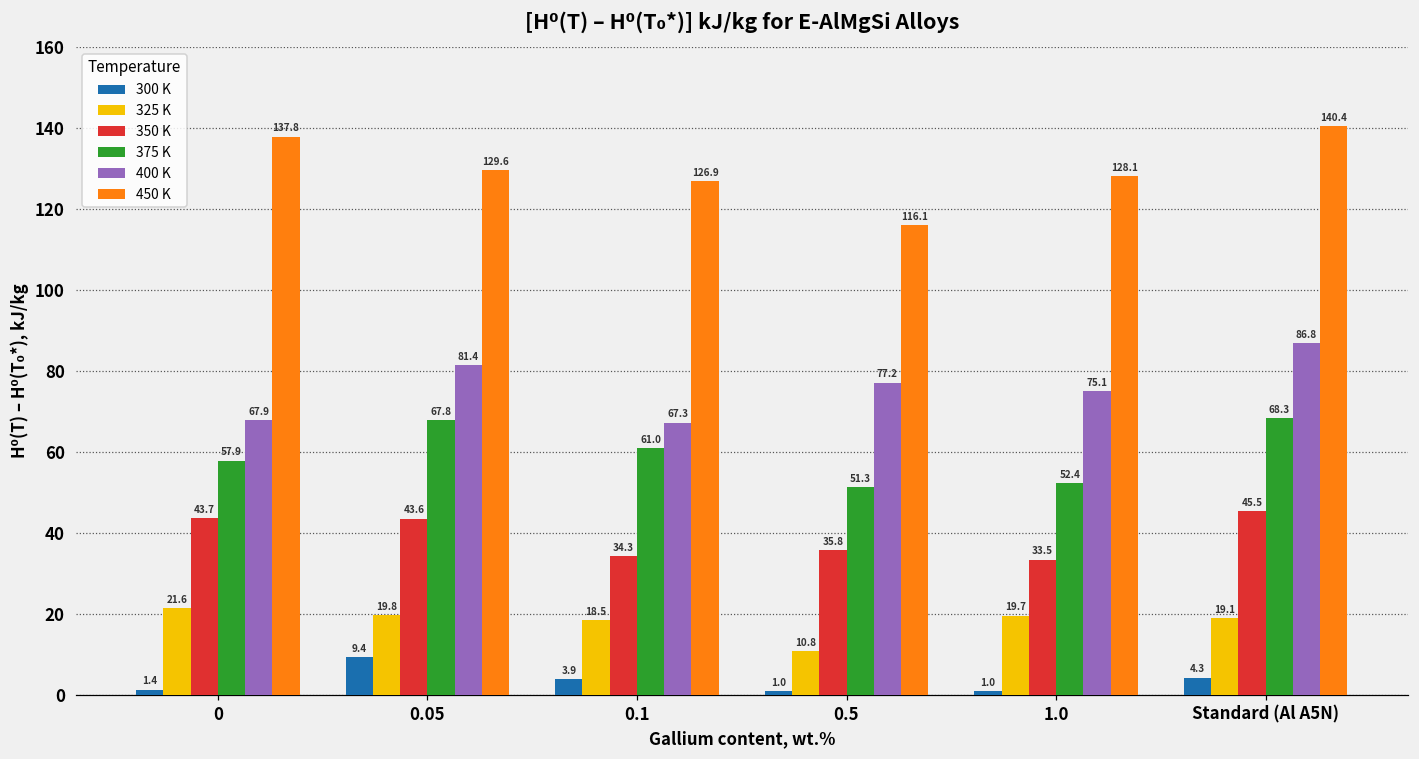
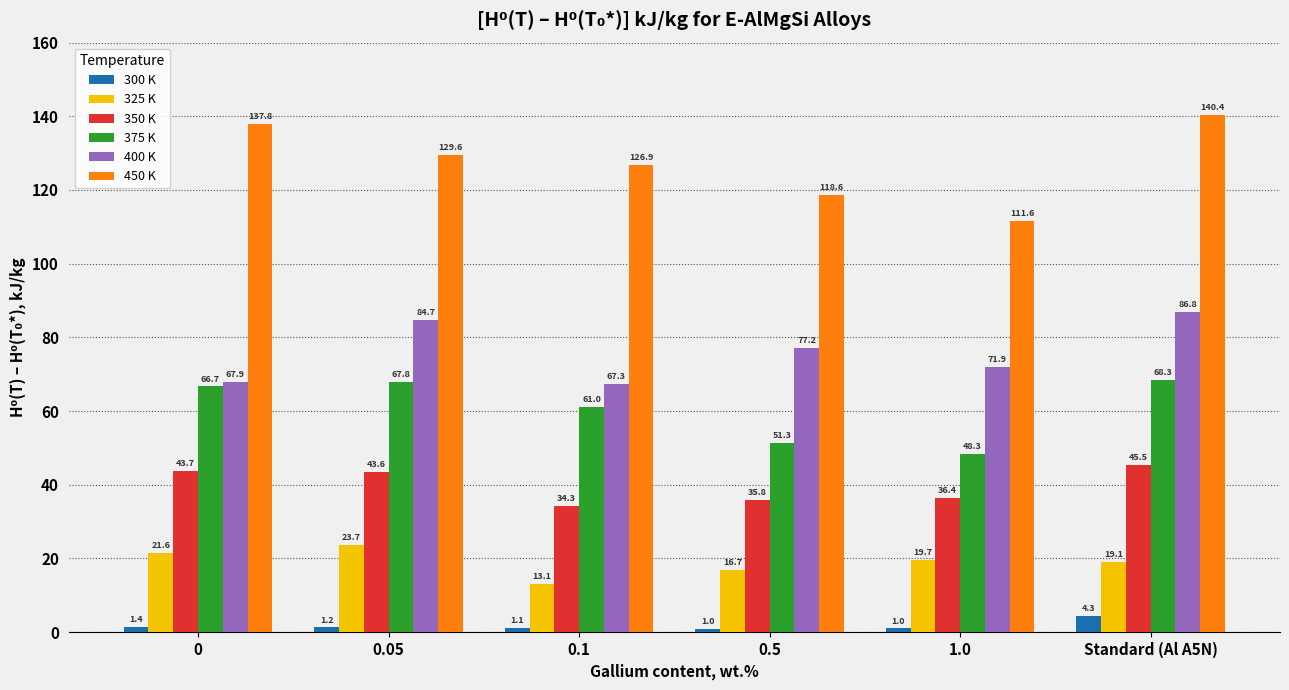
375 K, 0: 57.9 -> 66.7
300 K, 0.05: 9.4 -> 1.2
325 K, 0.05: 19.8 -> 23.7
400 K, 0.05: 81.4 -> 84.7
300 K, 0.1: 3.9 -> 1.1
325 K, 0.1: 18.5 -> 13.1
325 K, 0.5: 10.8 -> 16.7
450 K, 0.5: 116.1 -> 118.6
350 K, 1.0: 33.5 -> 36.4
375 K, 1.0: 52.4 -> 48.3
400 K, 1.0: 75.1 -> 71.9
450 K, 1.0: 128.1 -> 111.6
